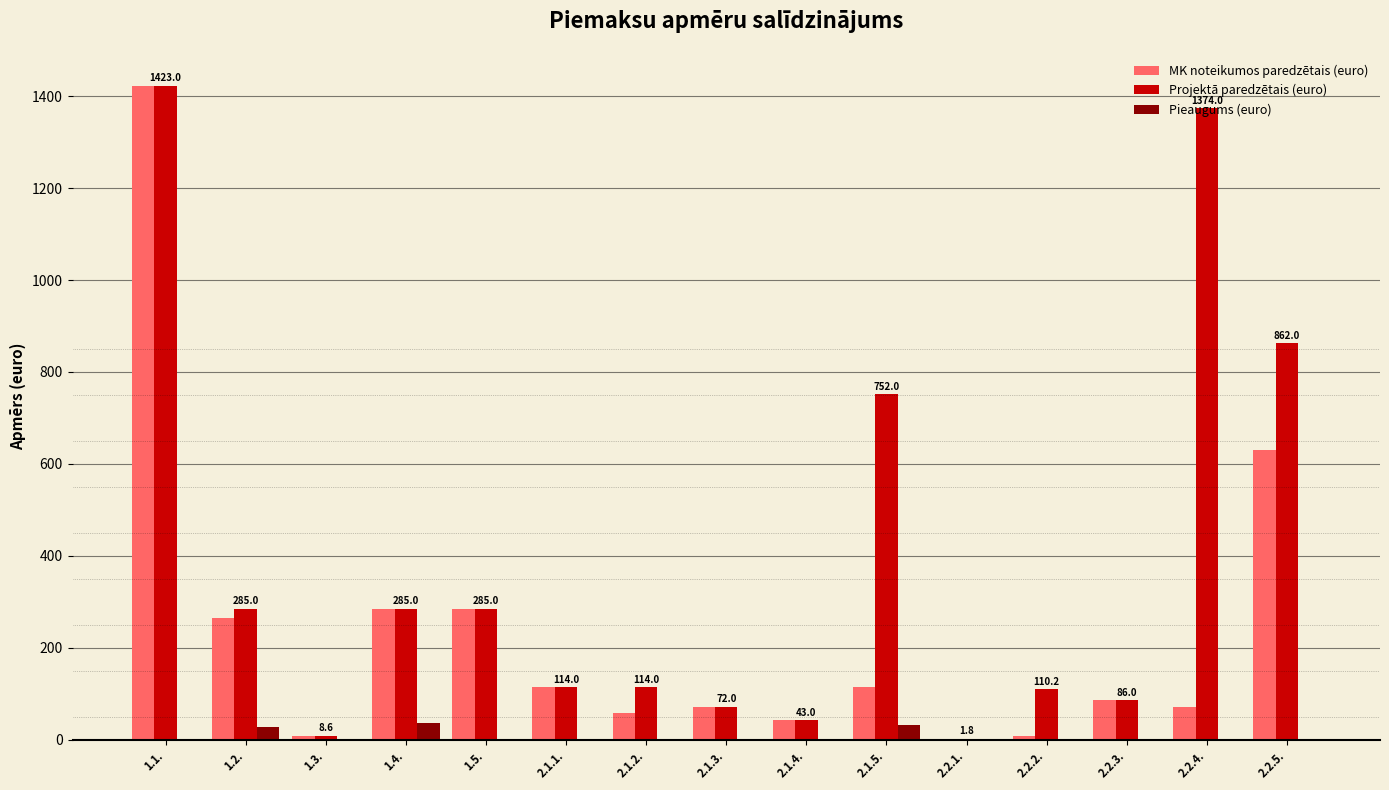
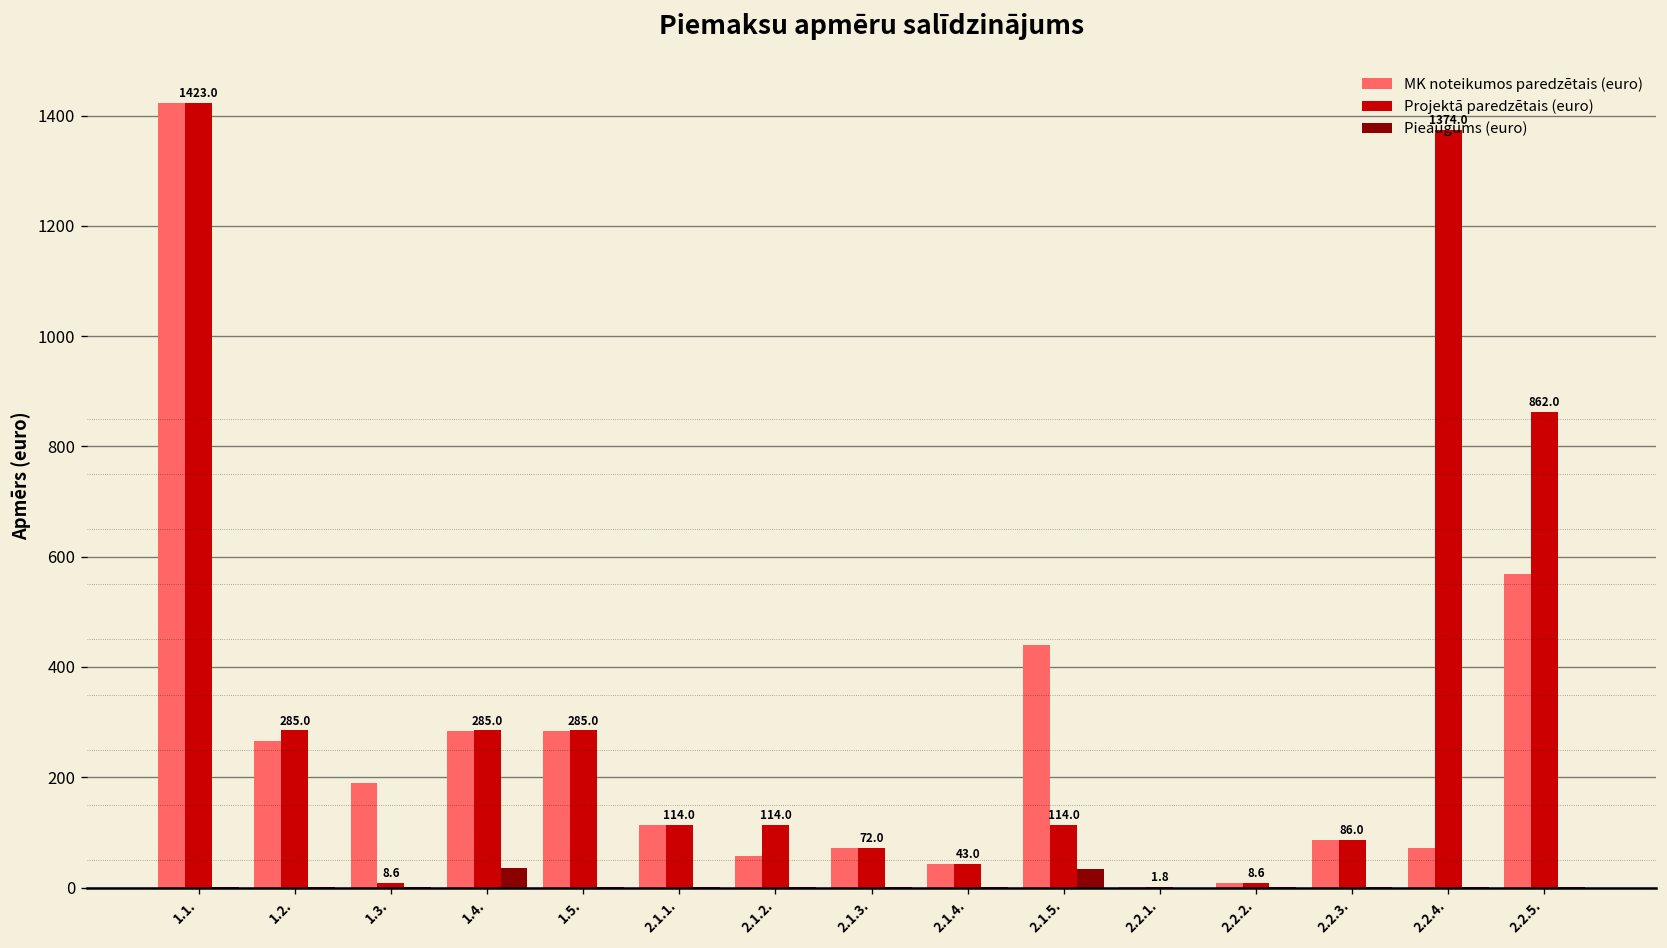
Pieaugums (euro), 1.2.: 30 -> 0
MK noteikumos paredzētais (euro), 1.3.: 10 -> 190
MK noteikumos paredzētais (euro), 2.1.5.: 110 -> 440
Projektā paredzētais (euro), 2.1.5.: 752.0 -> 114.0
Projektā paredzētais (euro), 2.2.2.: 110.2 -> 8.6
MK noteikumos paredzētais (euro), 2.2.5.: 630 -> 570
